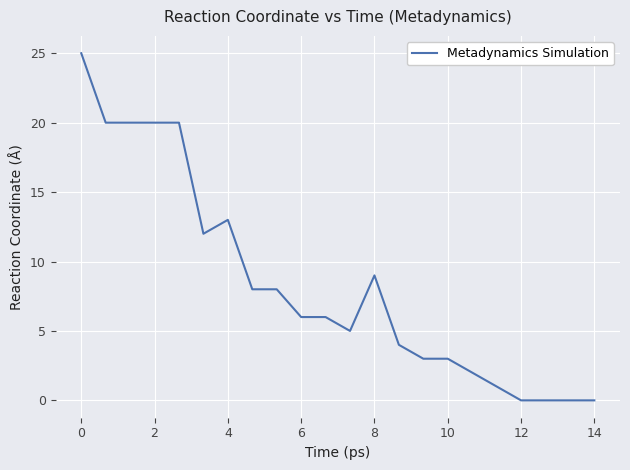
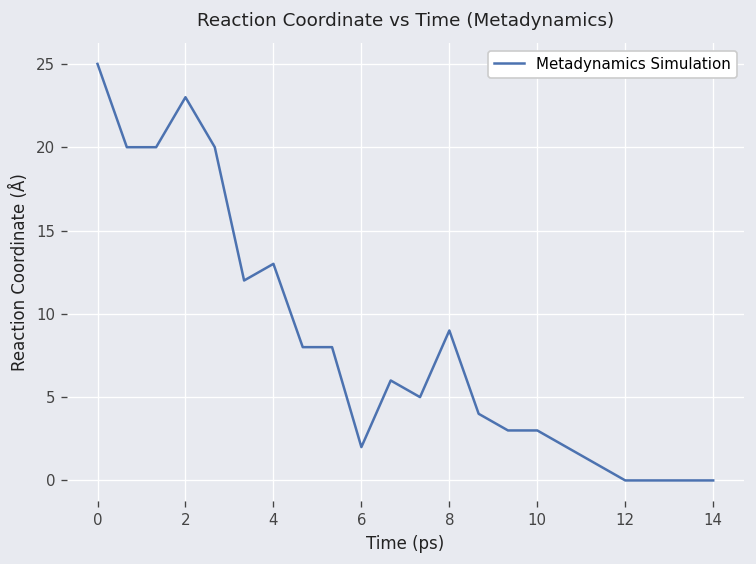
2: 20 -> 23
6: 6 -> 2
